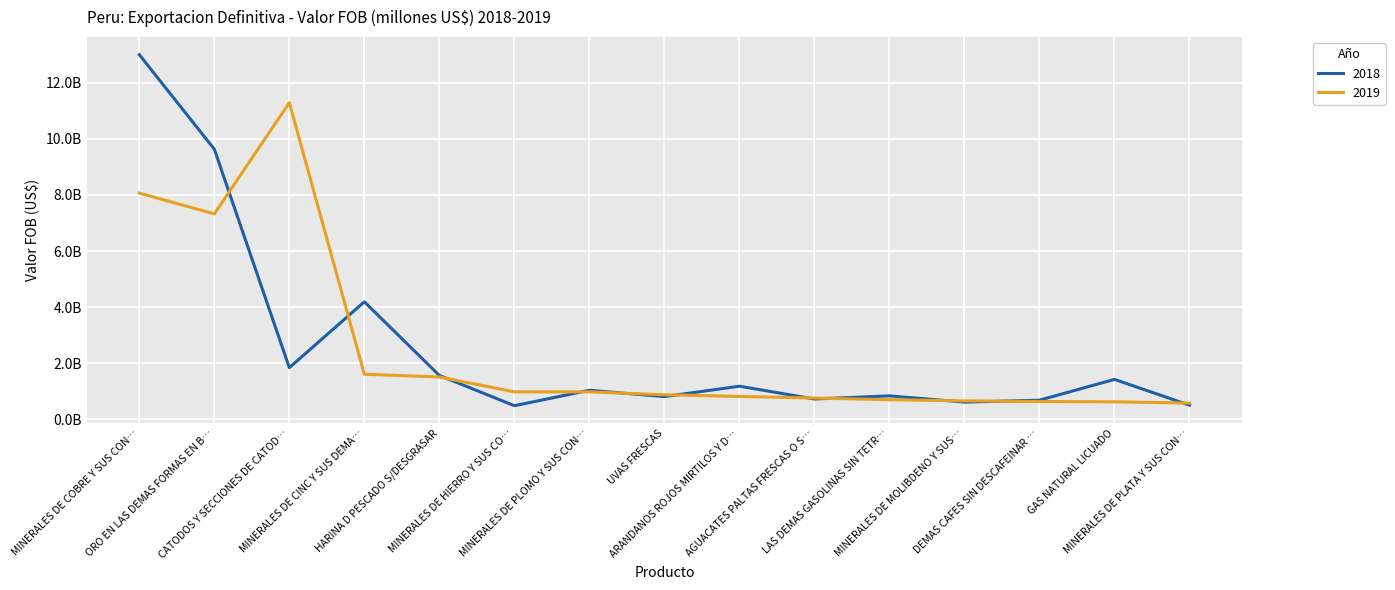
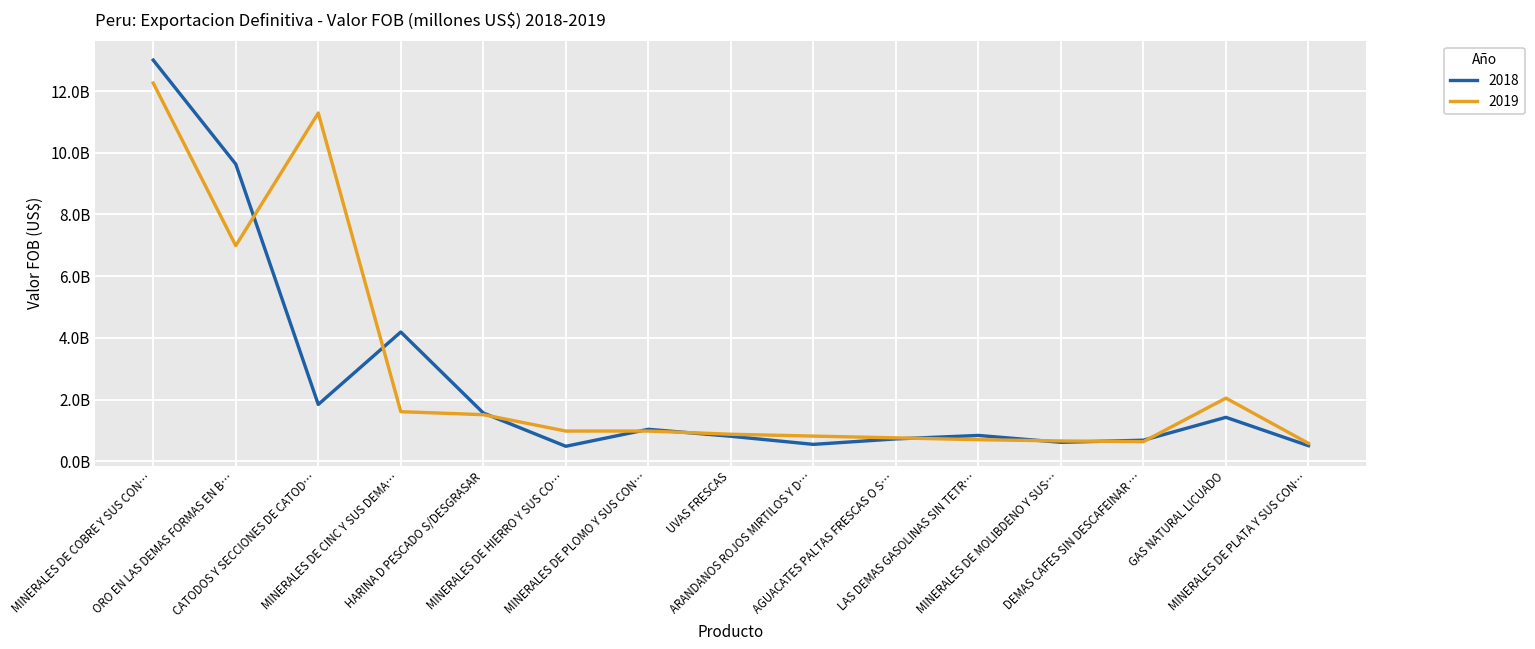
2019, MINERALES DE COBRE Y SUS CON…: 8100000000 -> 12300000000
2019, ORO EN LAS DEMAS FORMAS EN B…: 7300000000 -> 7000000000
2018, ARANDANOS ROJOS MIRTILOS Y D…: 1200000000 -> 500000000
2019, GAS NATURAL LICUADO: 600000000 -> 2000000000
